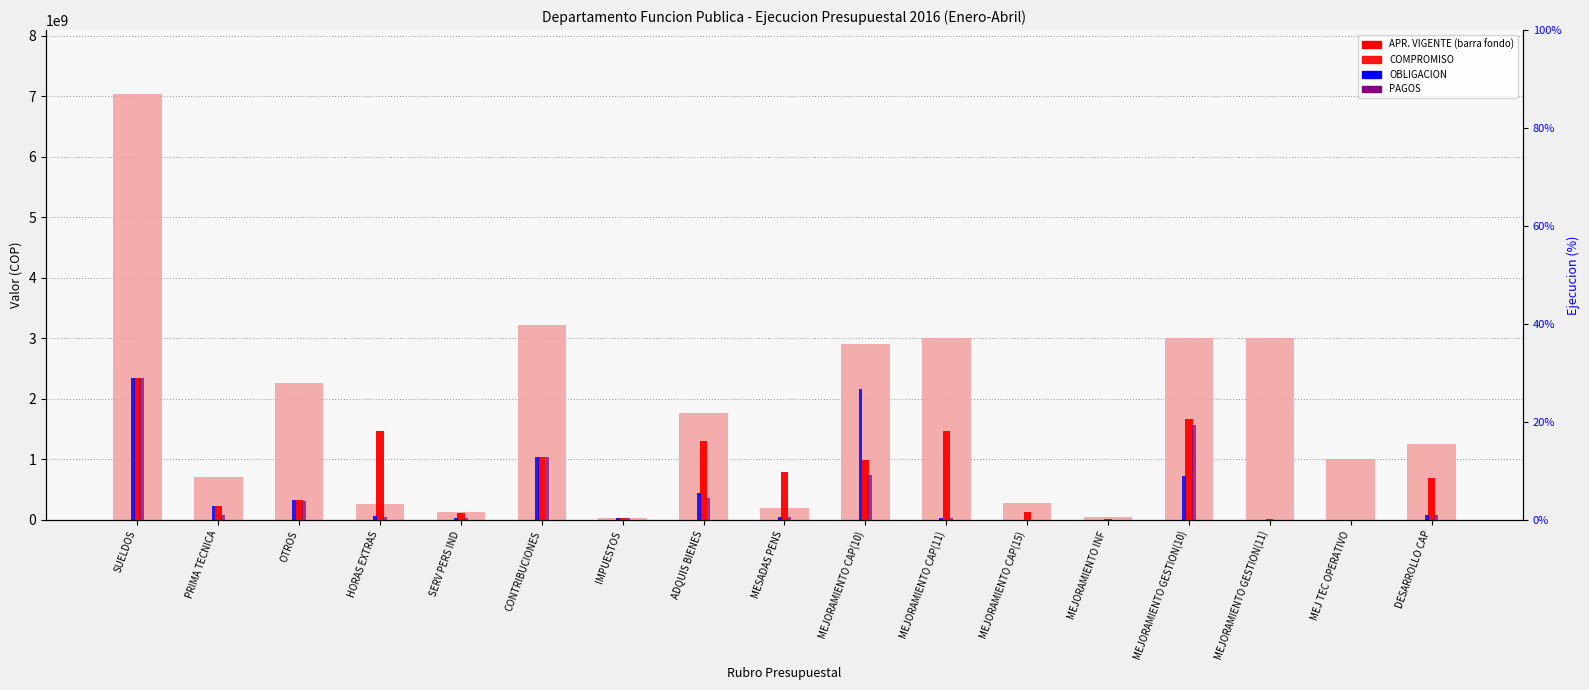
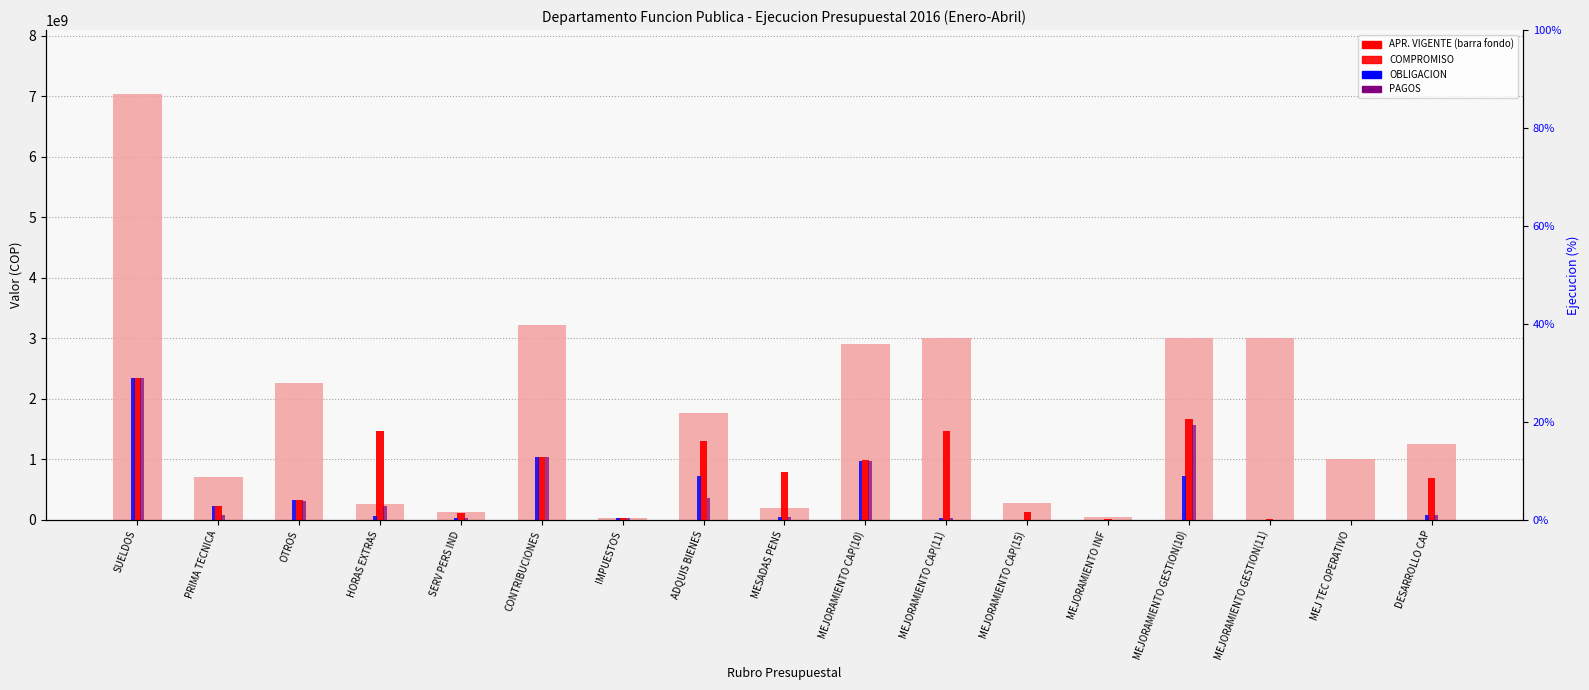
PAGOS, HORAS EXTRAS: 100000000 -> 200000000
OBLIGACION, ADQUIS BIENES: 400000000 -> 700000000
OBLIGACION, MEJORAMIENTO CAP(10): 2200000000 -> 1000000000
PAGOS, MEJORAMIENTO CAP(10): 700000000 -> 1000000000
